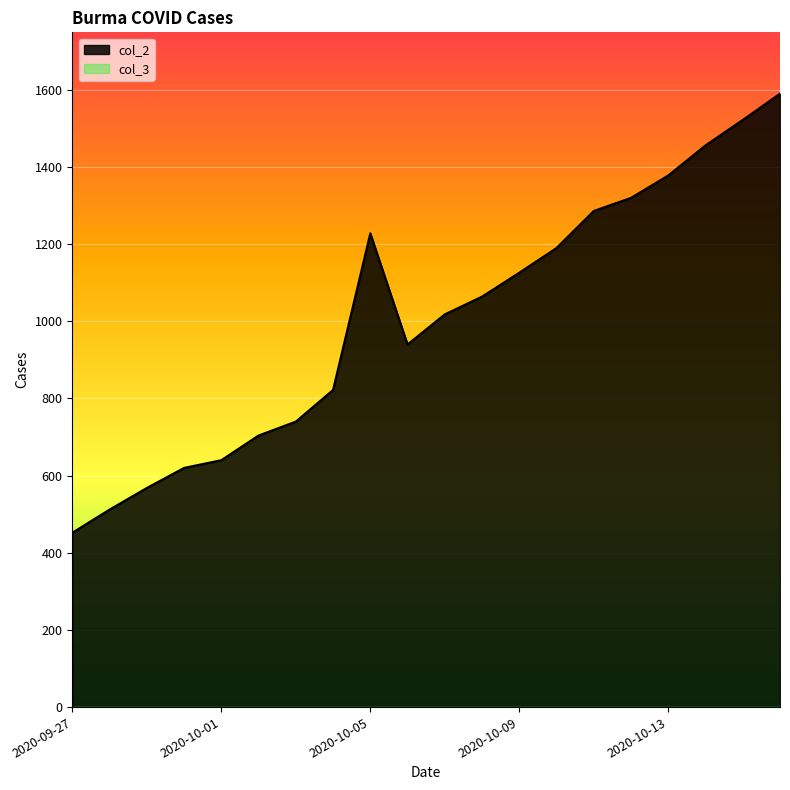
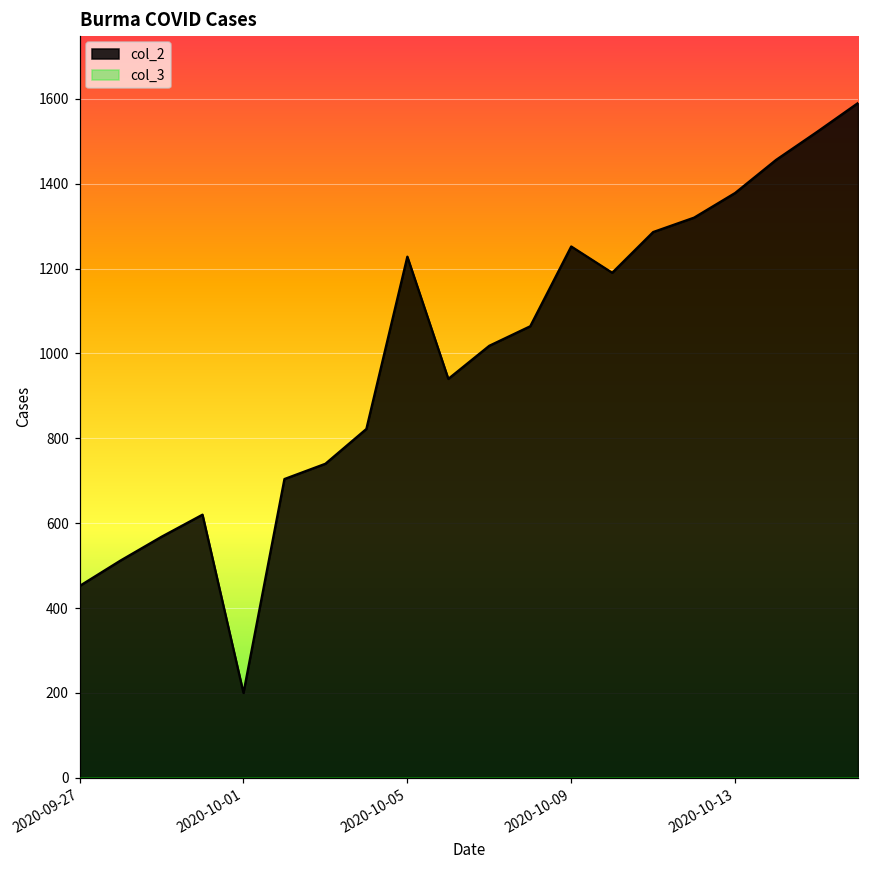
col_2, 2020-10-01: 640 -> 200
col_2, 2020-10-09: 1130 -> 1250
